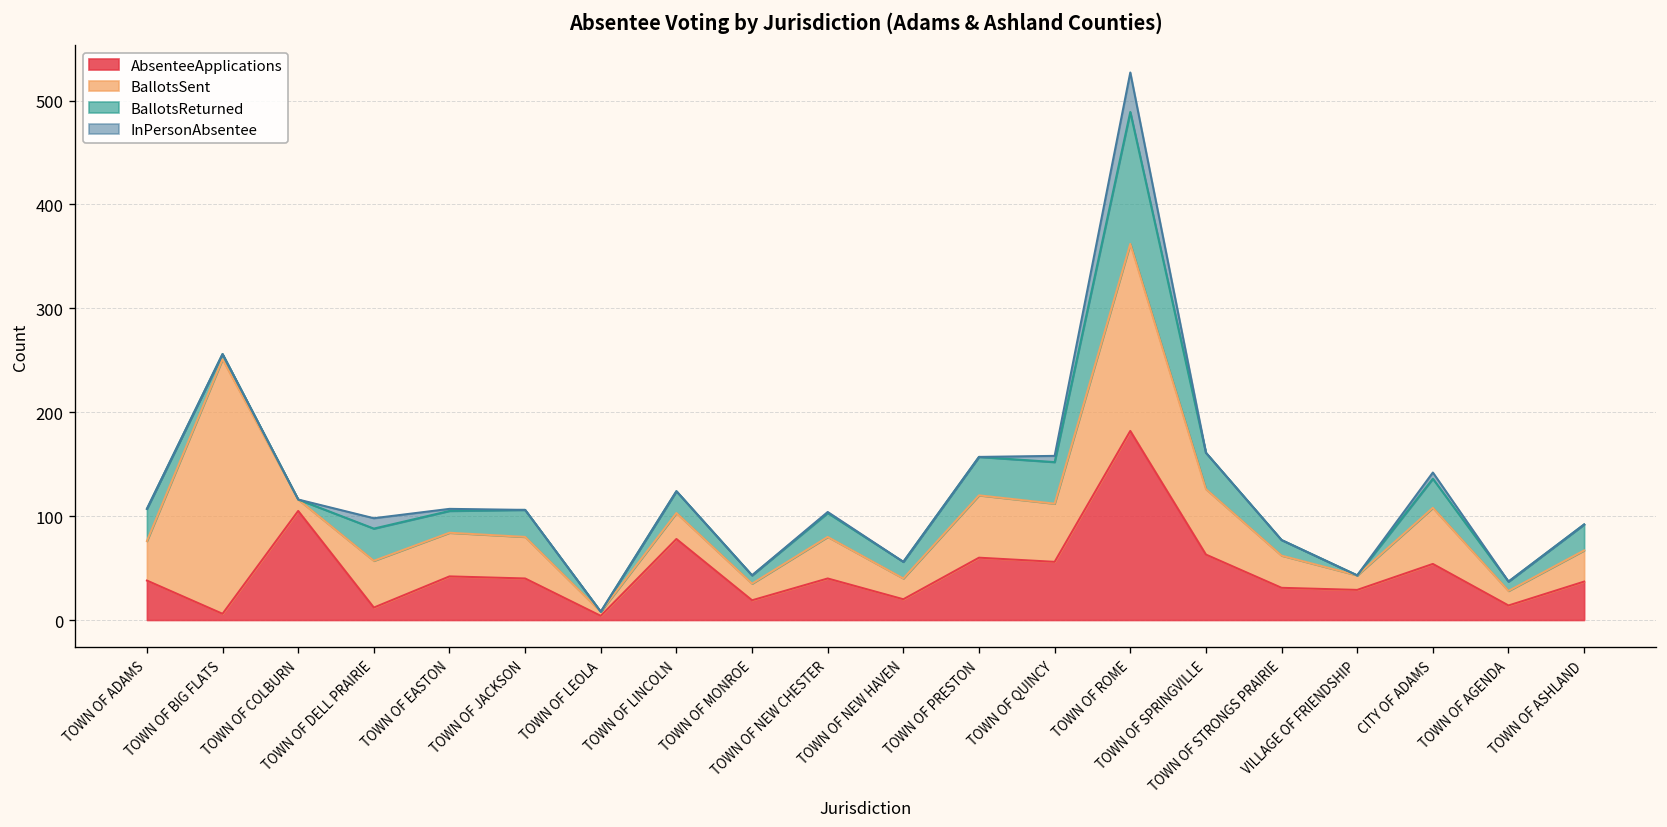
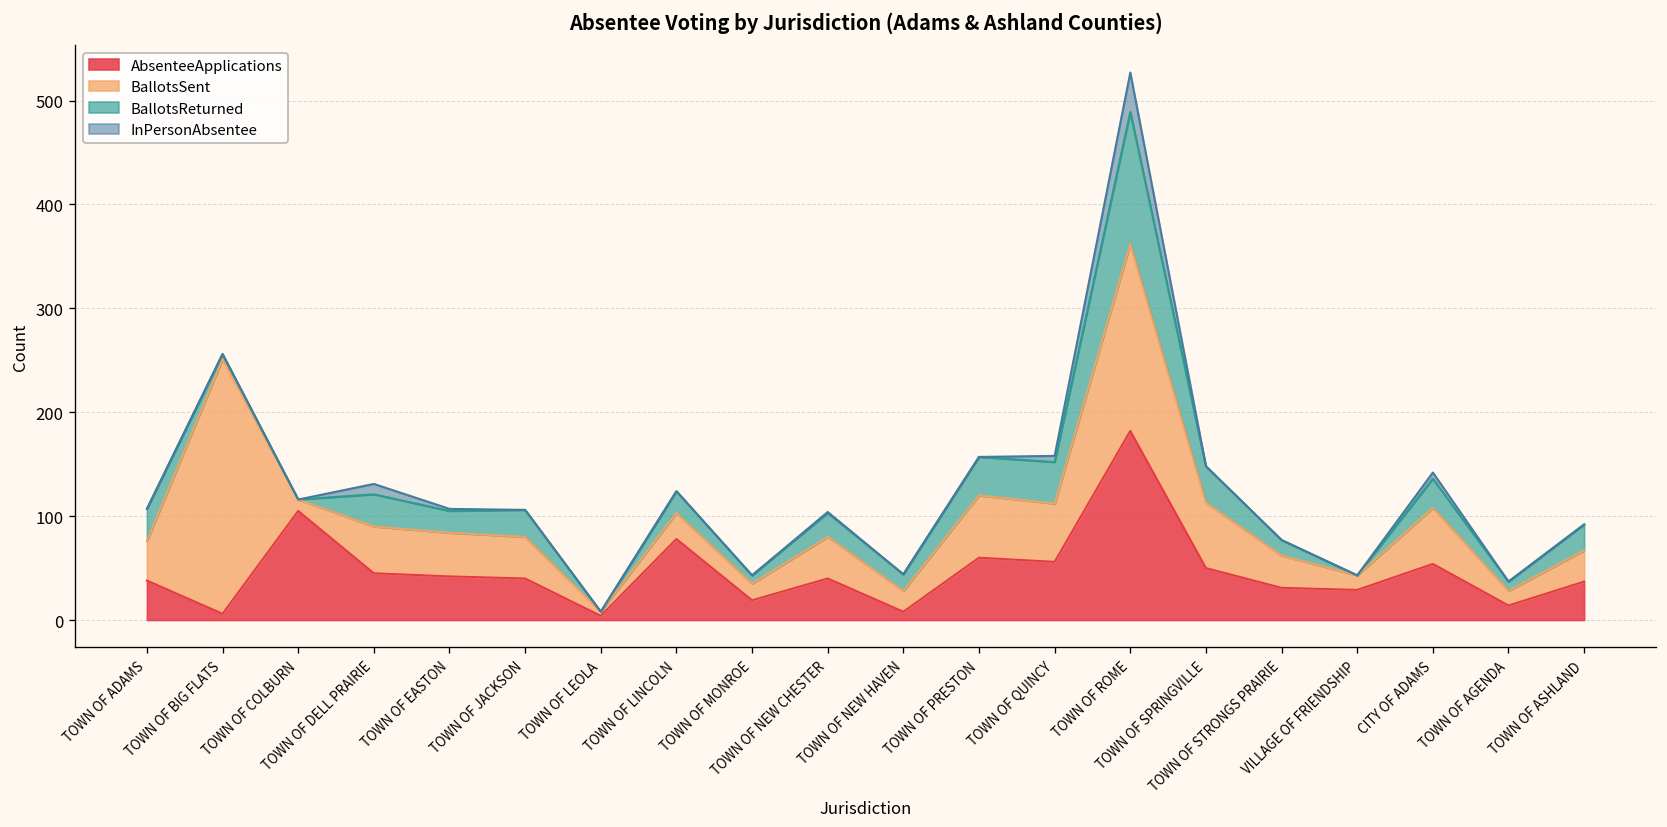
AbsenteeApplications, TOWN OF DELL PRAIRIE: 10 -> 50
AbsenteeApplications, TOWN OF NEW HAVEN: 20 -> 10
AbsenteeApplications, TOWN OF SPRINGVILLE: 60 -> 50
